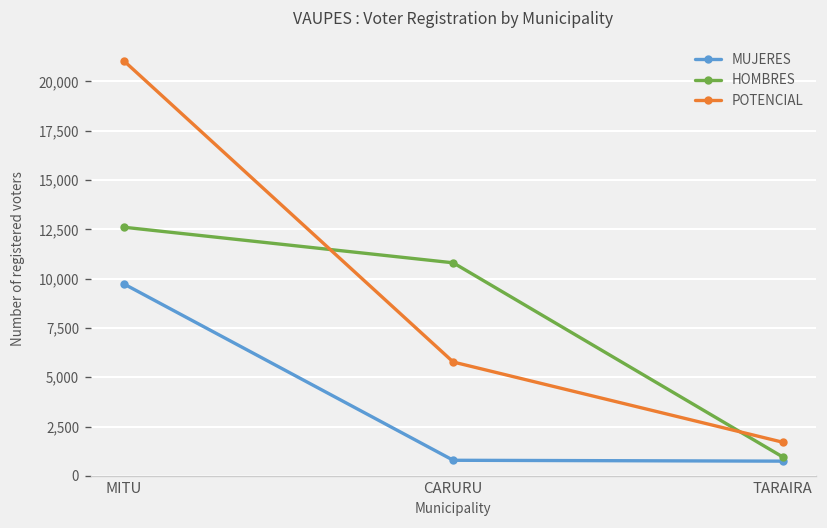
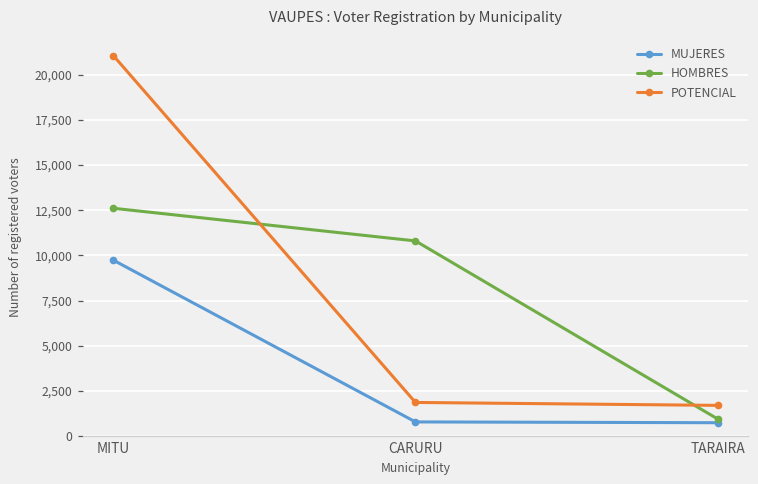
POTENCIAL, CARURU: 5,800 -> 1,900
